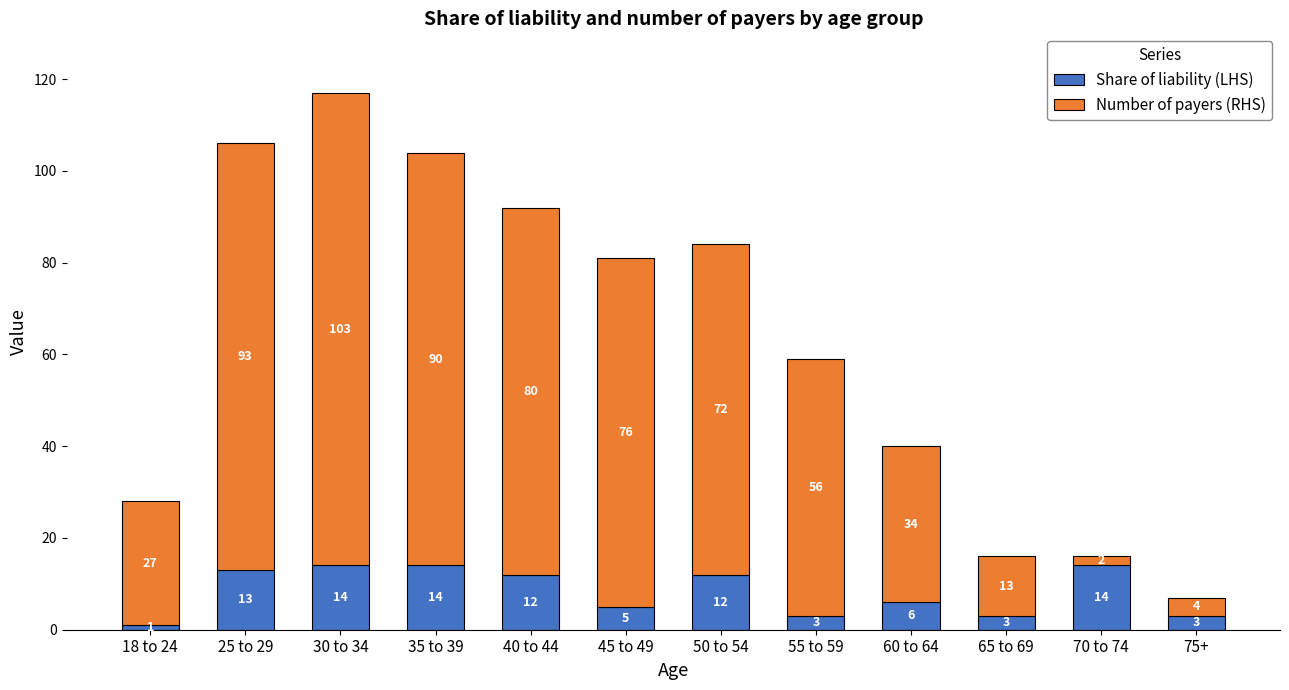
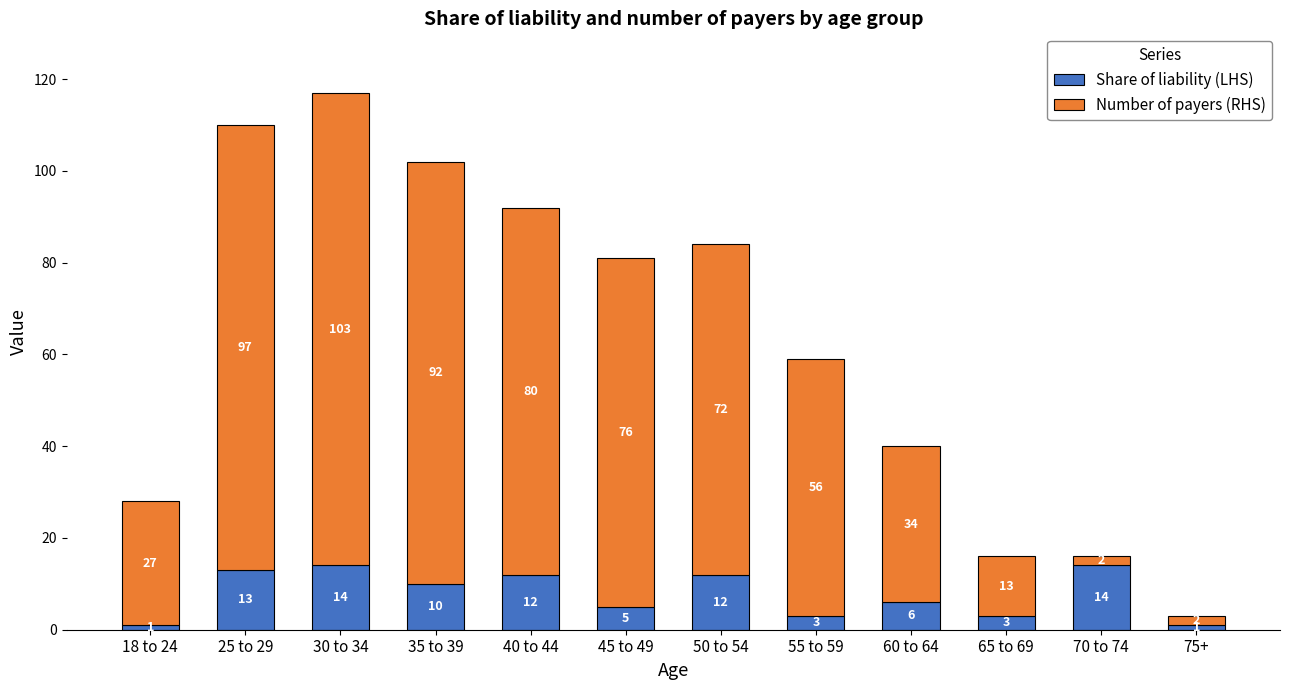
Number of payers (RHS), 25 to 29: 93 -> 97
Share of liability (LHS), 35 to 39: 14 -> 10
Number of payers (RHS), 35 to 39: 90 -> 92
Share of liability (LHS), 75+: 3 -> 1
Number of payers (RHS), 75+: 4 -> 2
